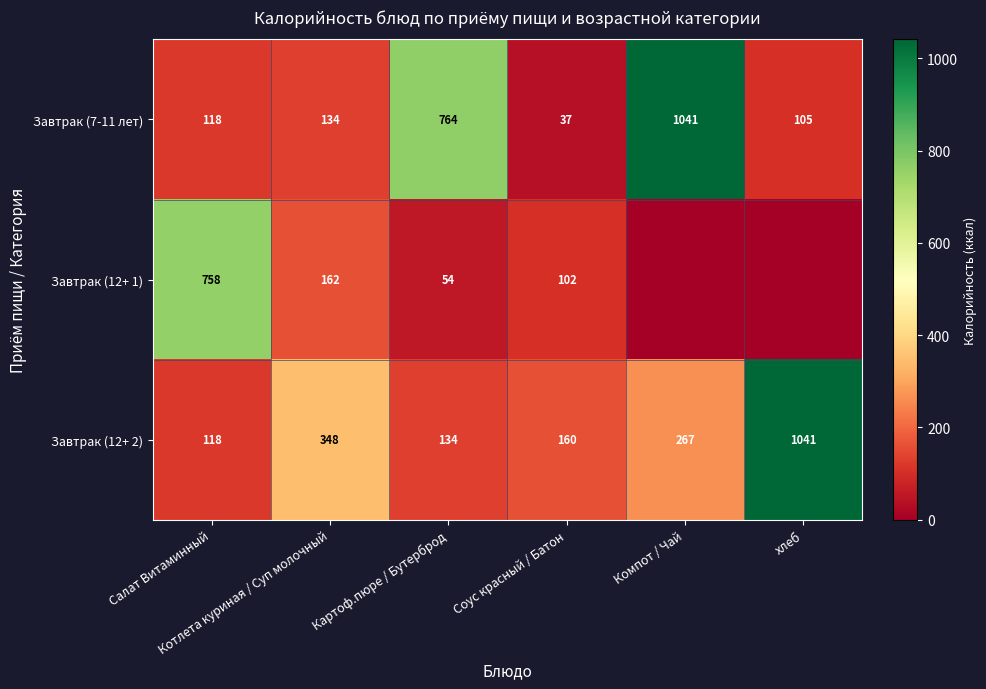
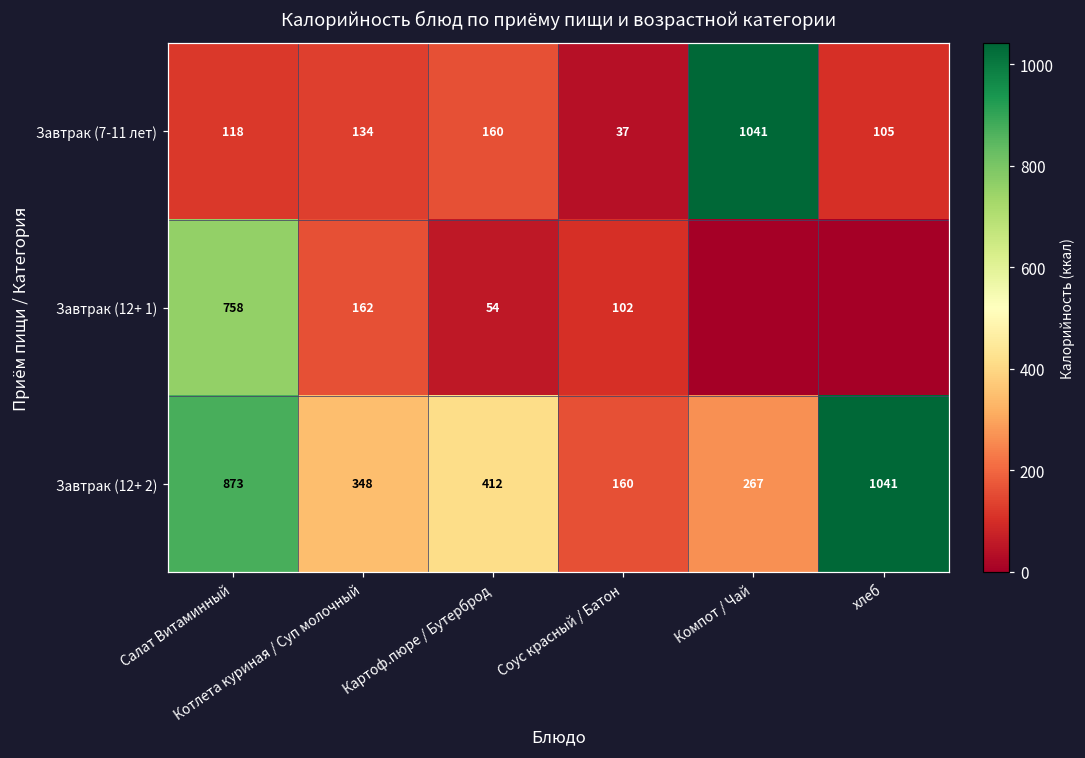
Завтрак (7-11 лет), Картоф.пюре / Бутерброд: 764 -> 160
Завтрак (12+ 2), Салат Витаминный: 118 -> 873
Завтрак (12+ 2), Картоф.пюре / Бутерброд: 134 -> 412
